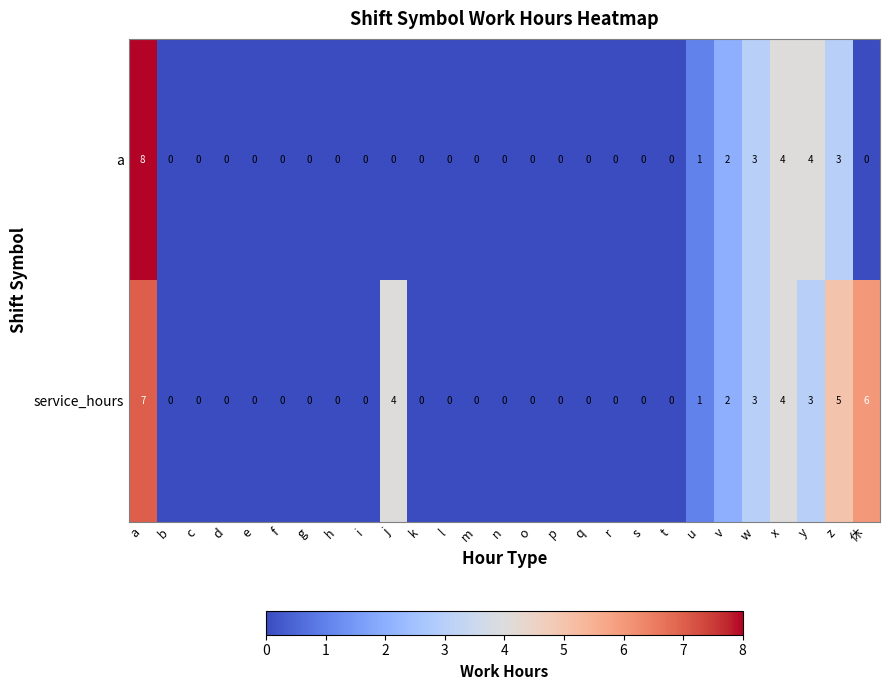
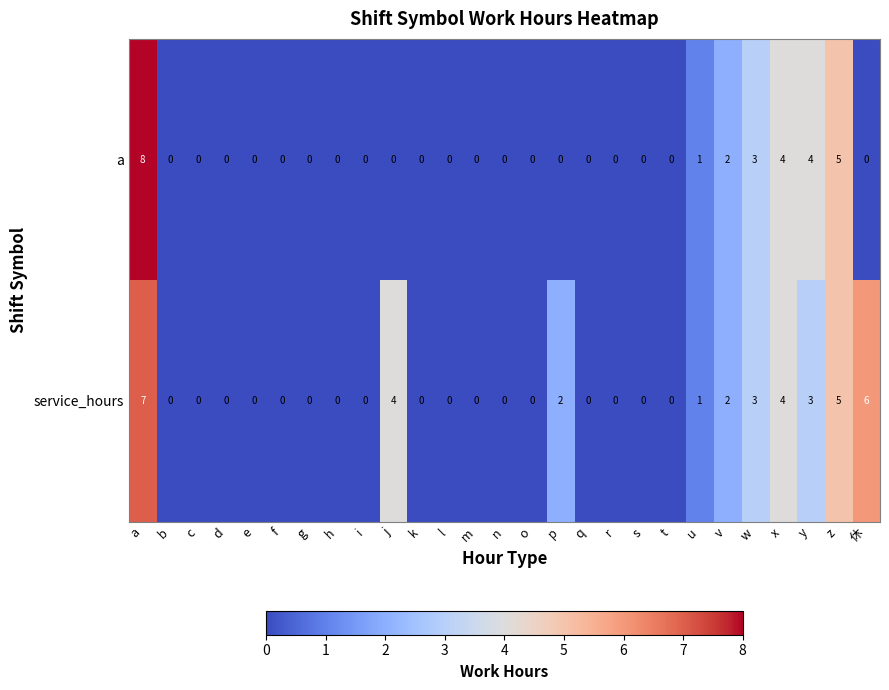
a, z: 3 -> 5
service_hours, p: 0 -> 2
